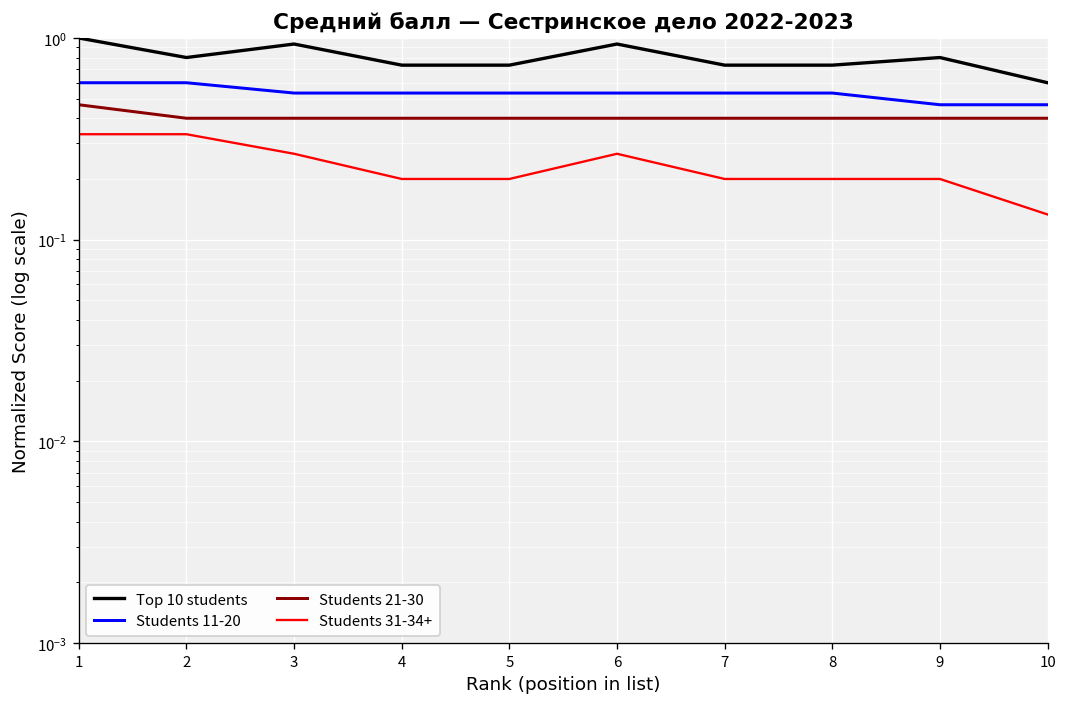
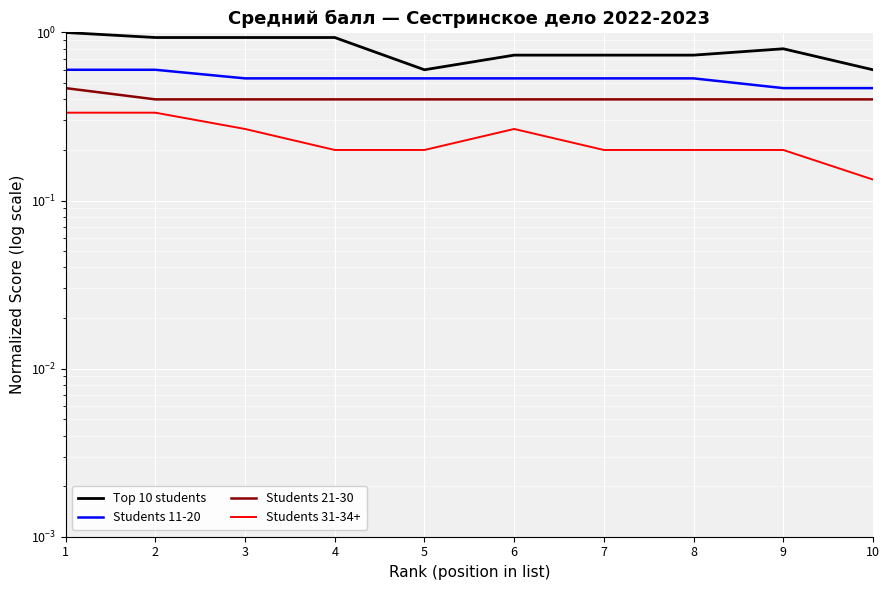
Top 10 students, 2: 0.8 -> 0.9
Top 10 students, 4: 0.7 -> 0.9
Top 10 students, 5: 0.7 -> 0.60
Top 10 students, 6: 0.9 -> 0.7
